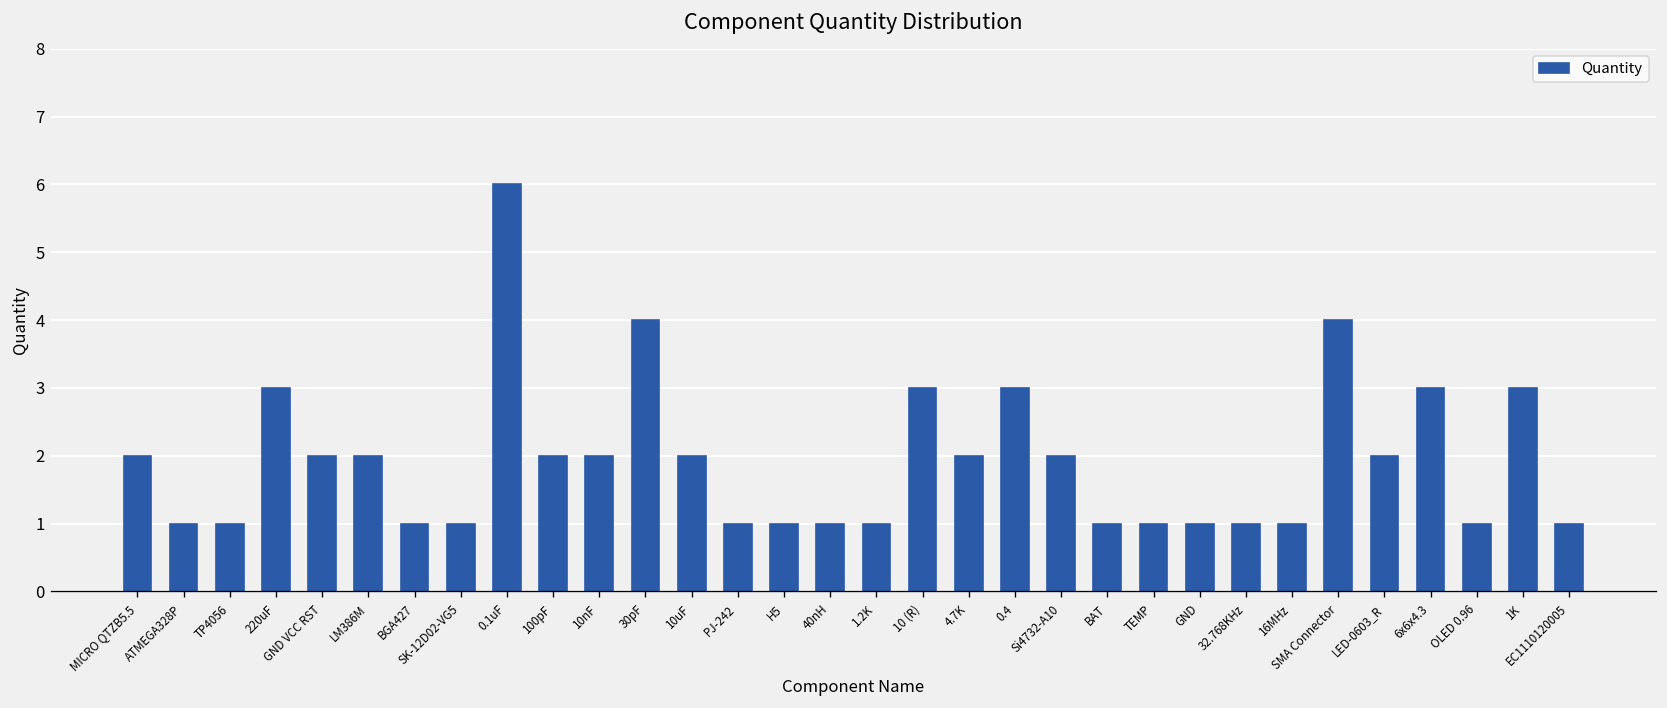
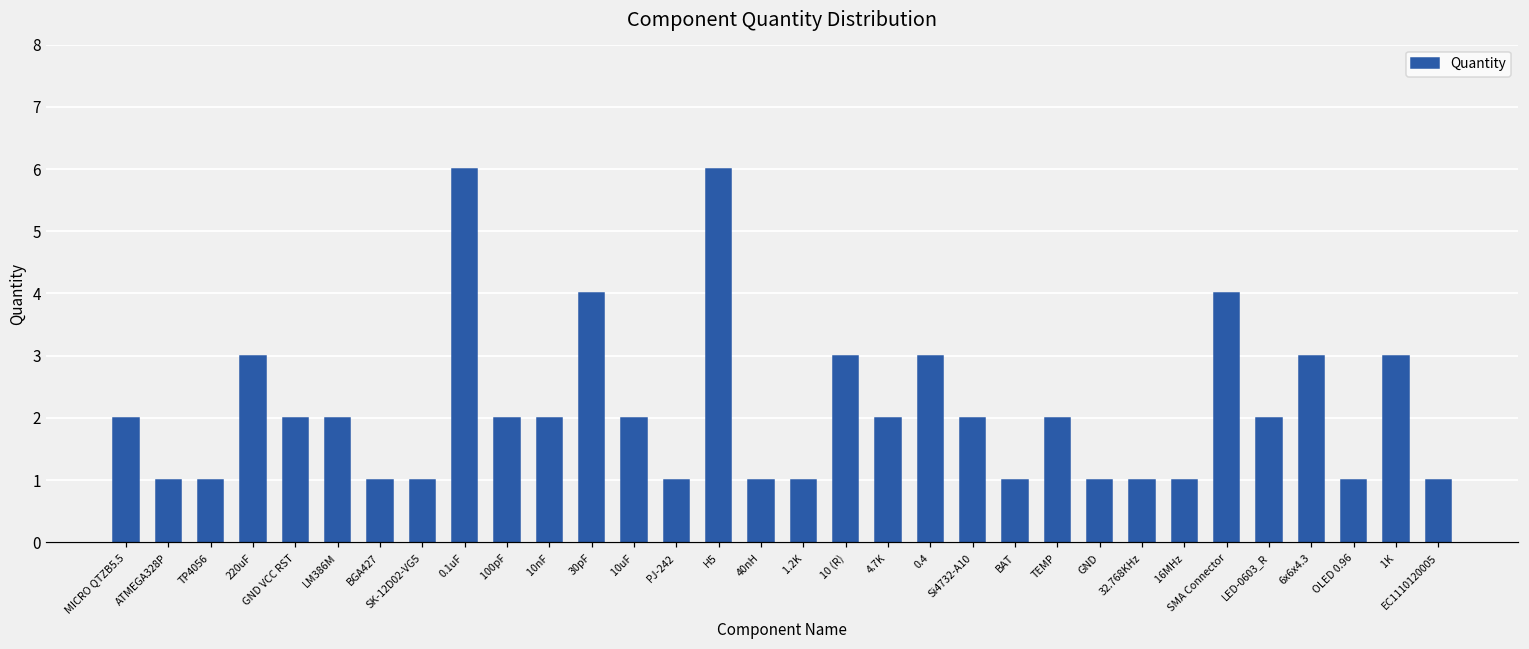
H5: 1 -> 6
TEMP: 1 -> 2
